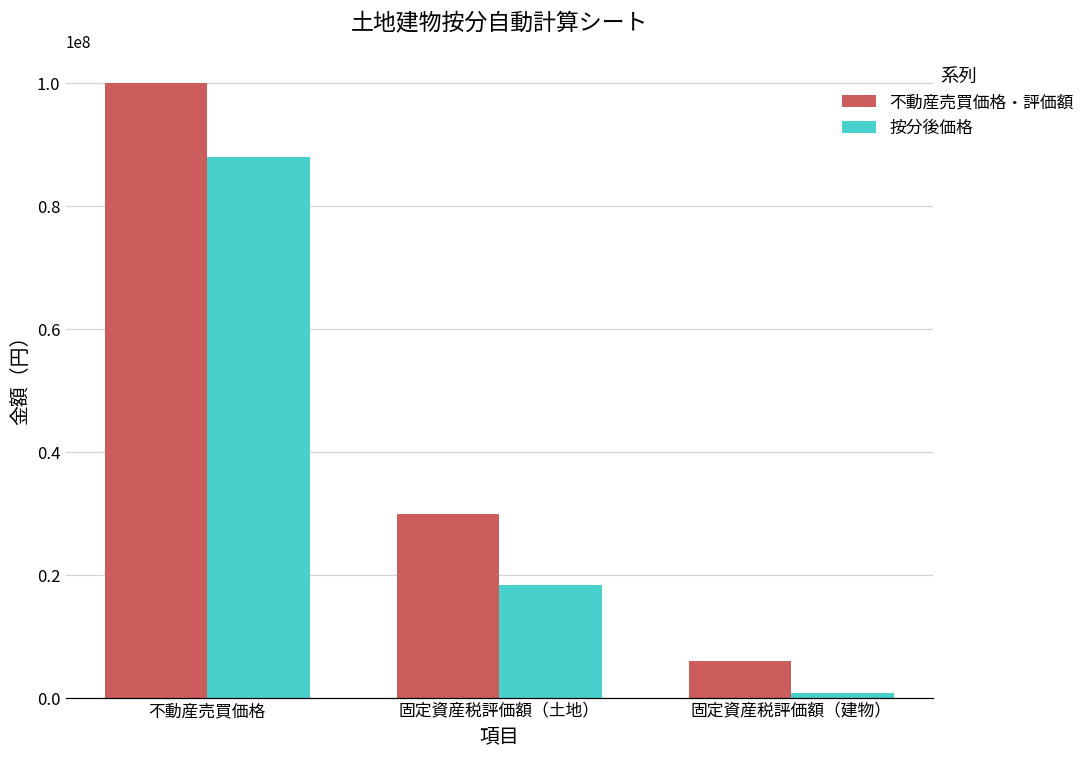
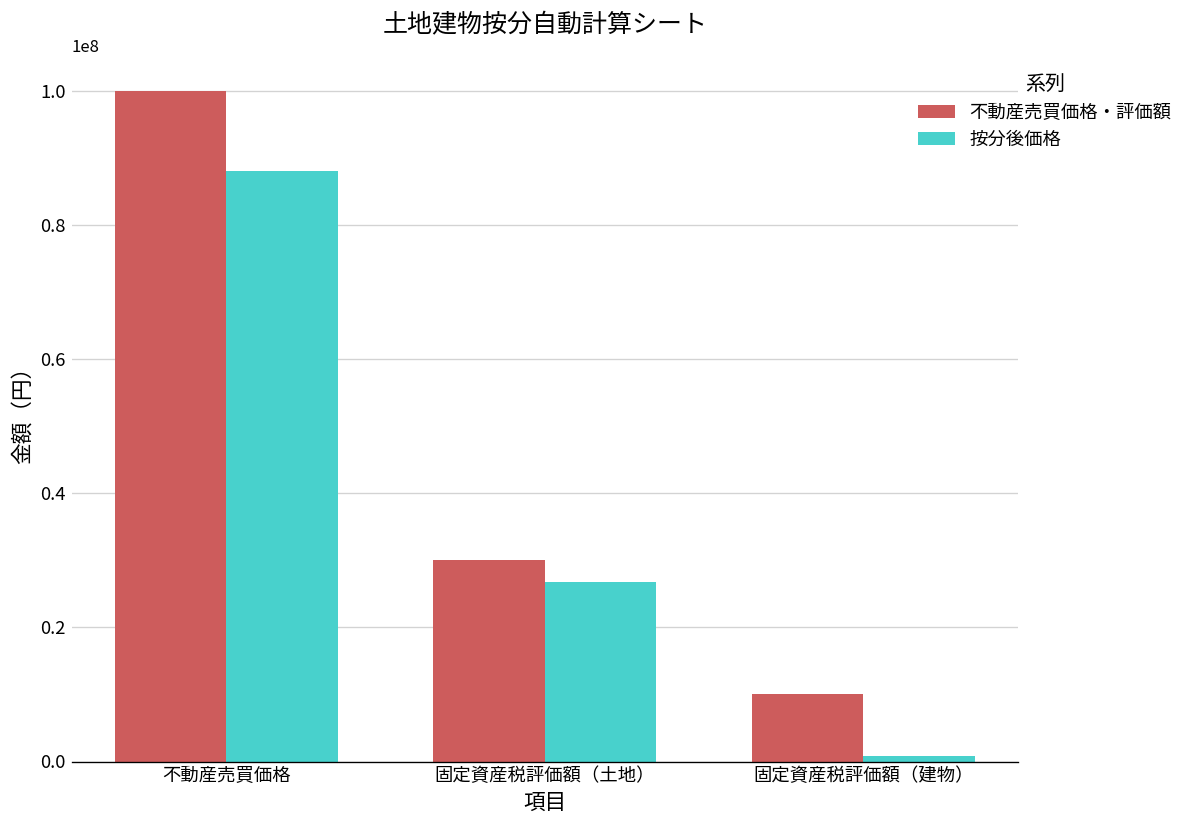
按分後価格, 固定資産税評価額（土地）: 18000000 -> 27000000
不動産売買価格・評価額, 固定資産税評価額（建物）: 6000000 -> 10000000
